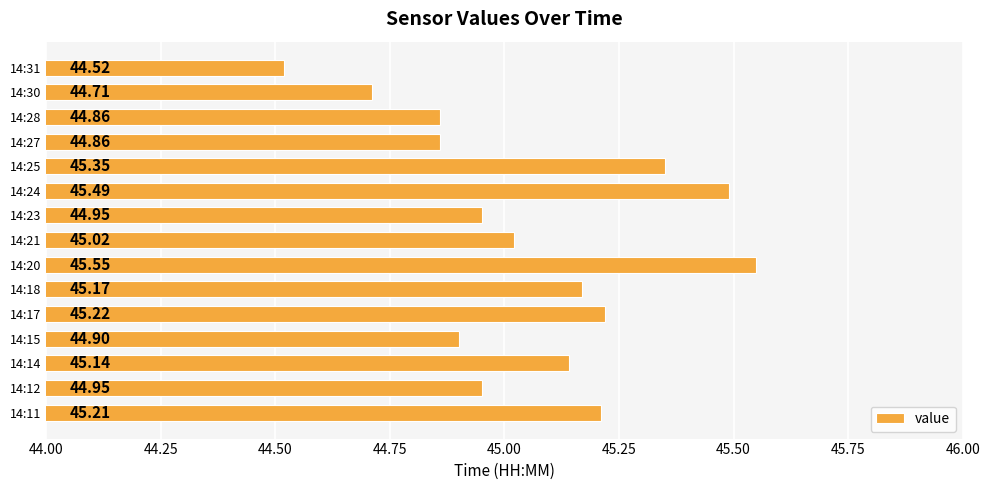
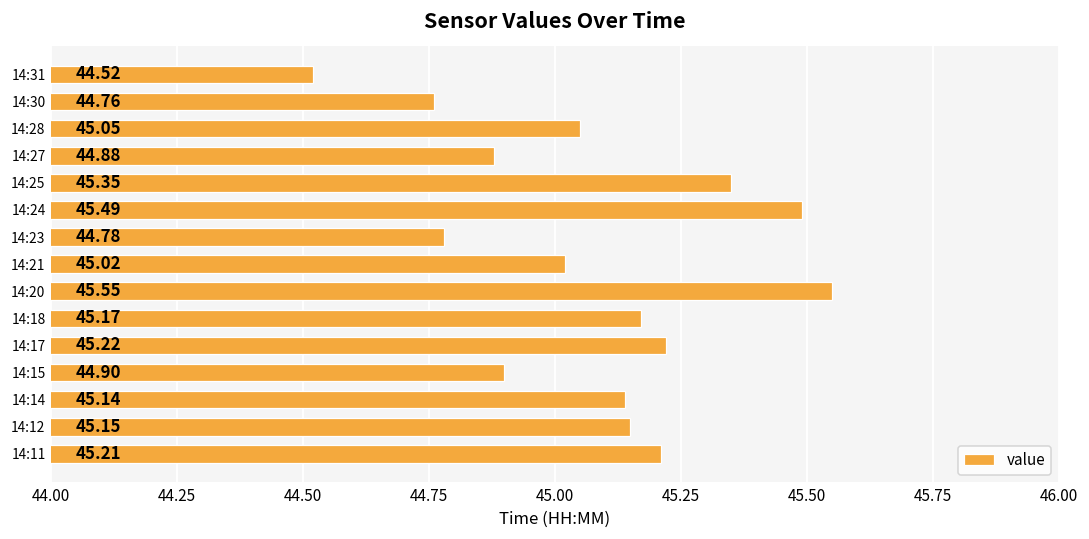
14:30: 44.71 -> 44.76
14:28: 44.86 -> 45.05
14:27: 44.86 -> 44.88
14:23: 44.95 -> 44.78
14:12: 44.95 -> 45.15
